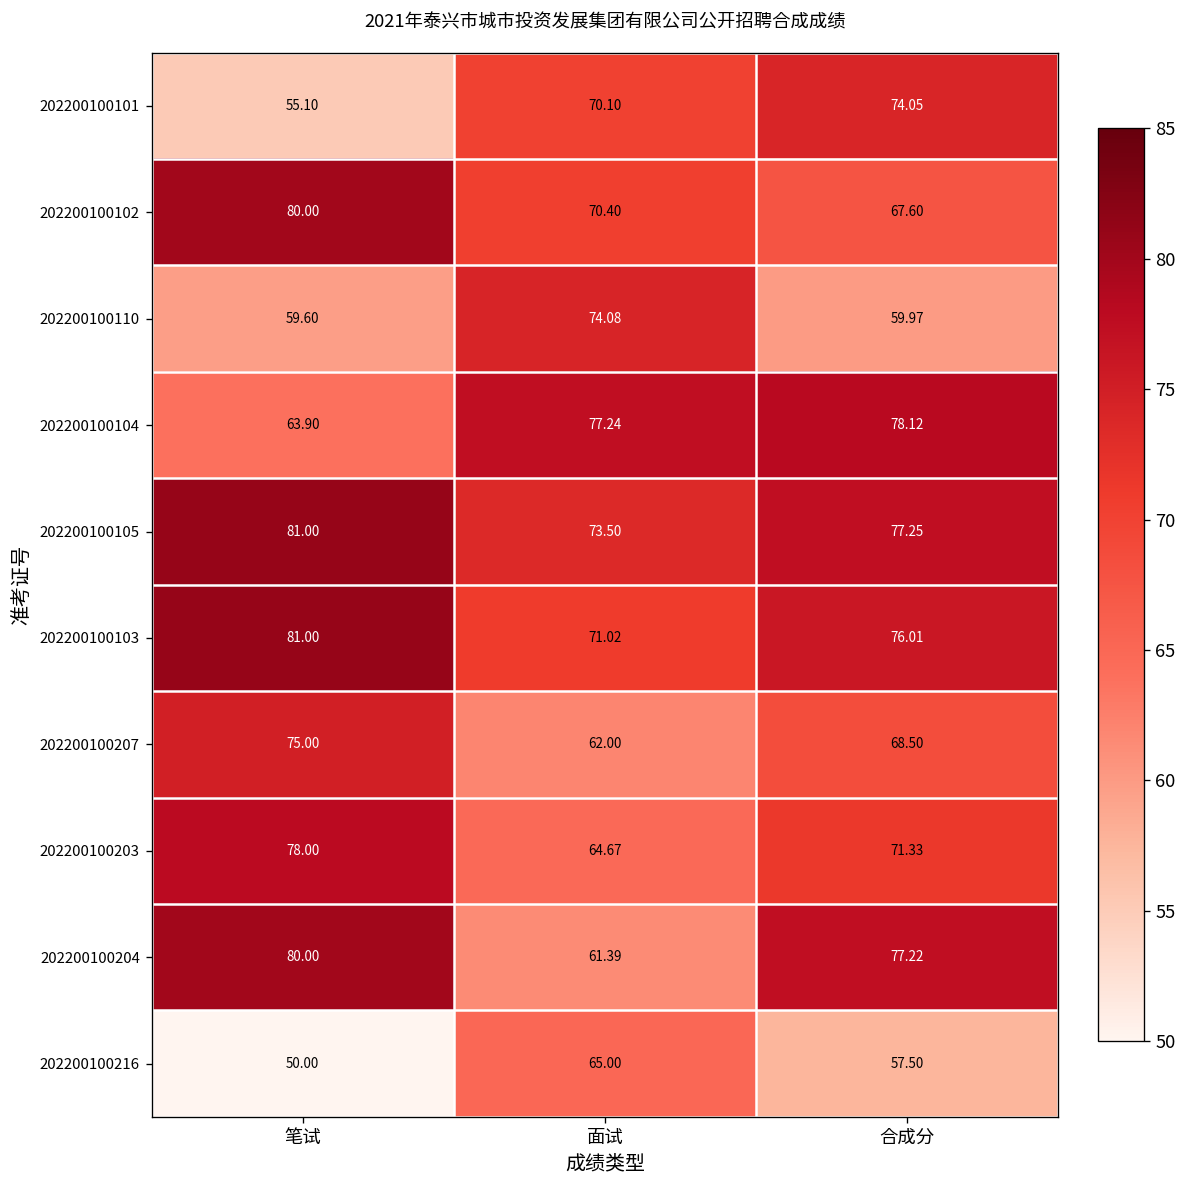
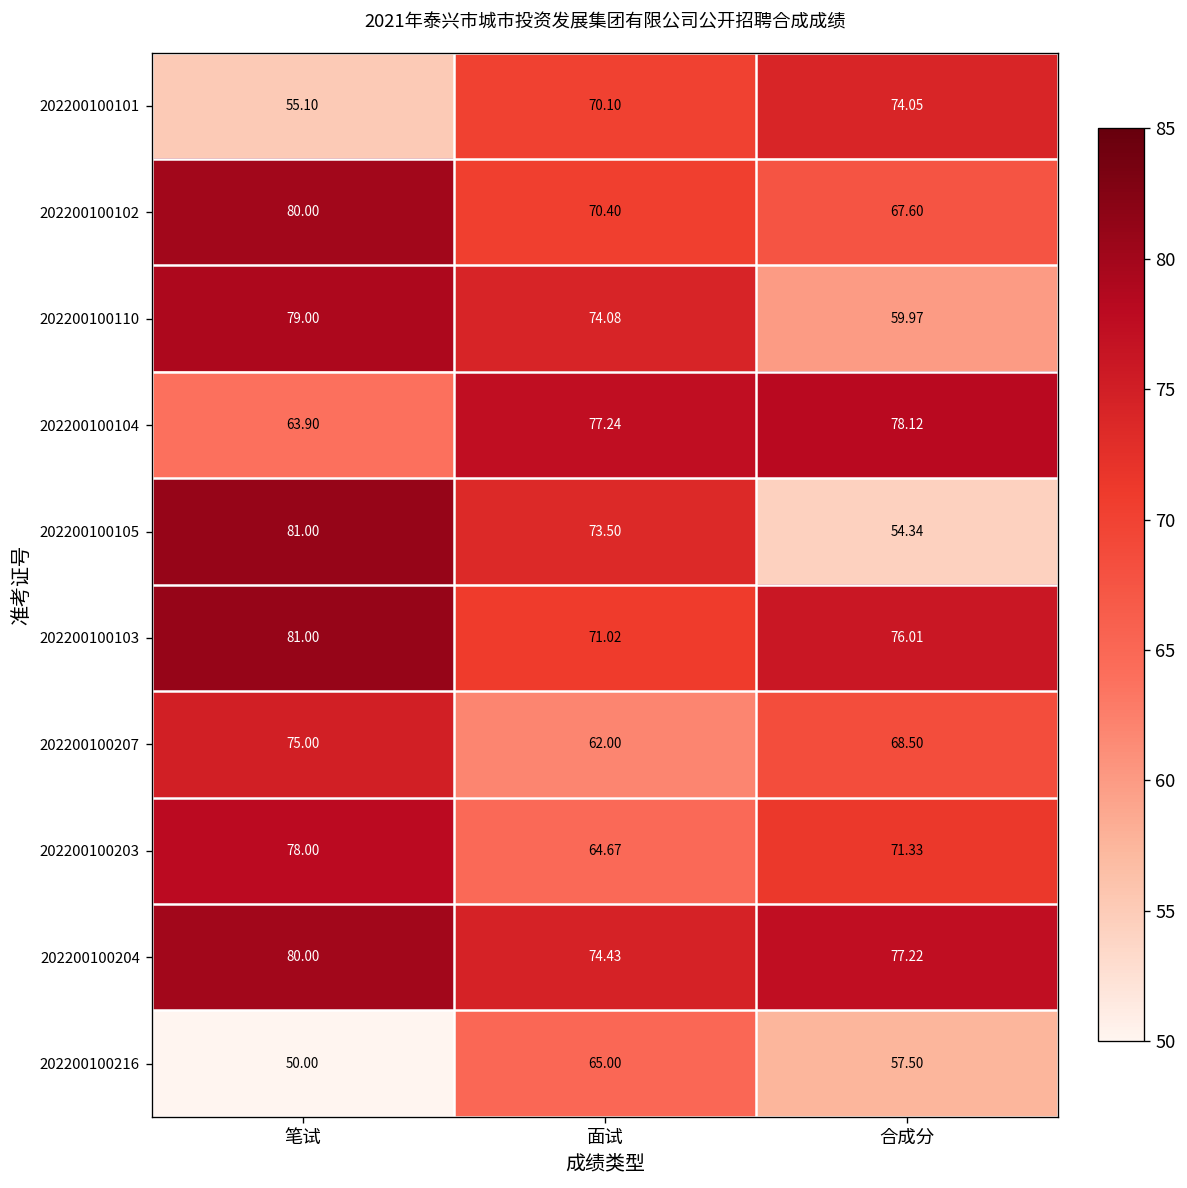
202200100110, 笔试: 59.60 -> 79.00
202200100105, 合成分: 77.25 -> 54.34
202200100204, 面试: 61.39 -> 74.43
